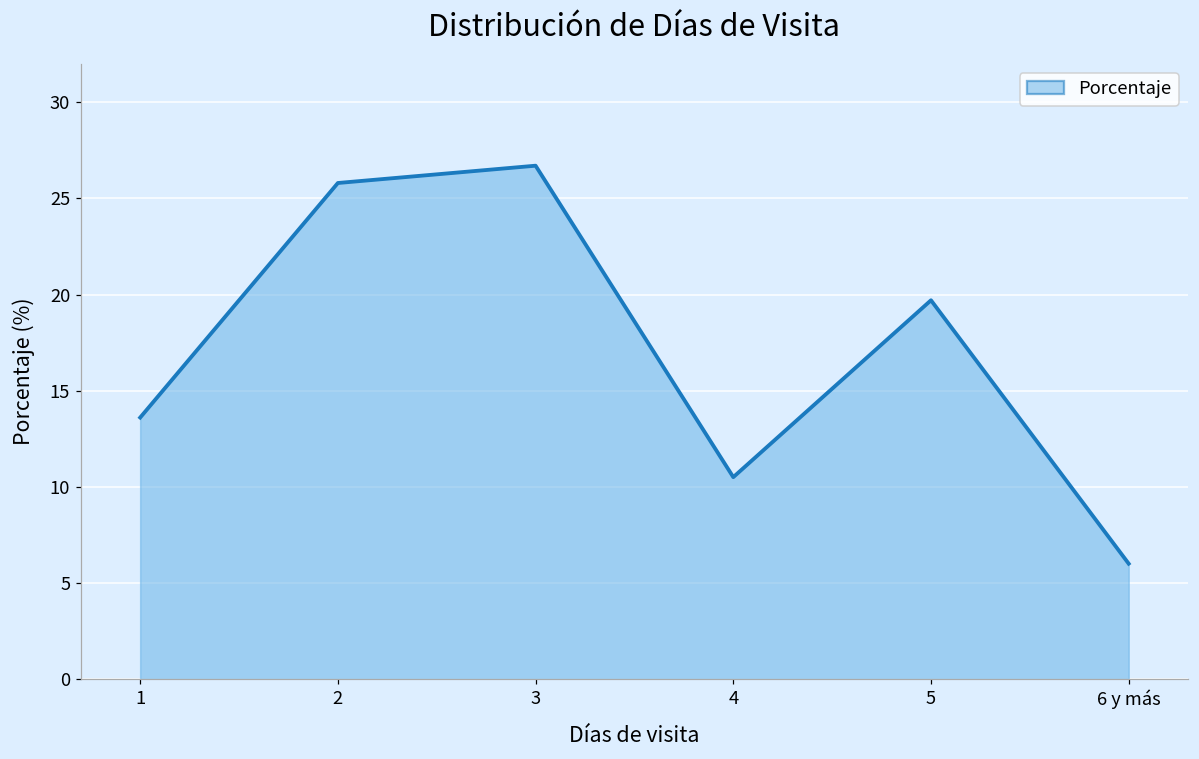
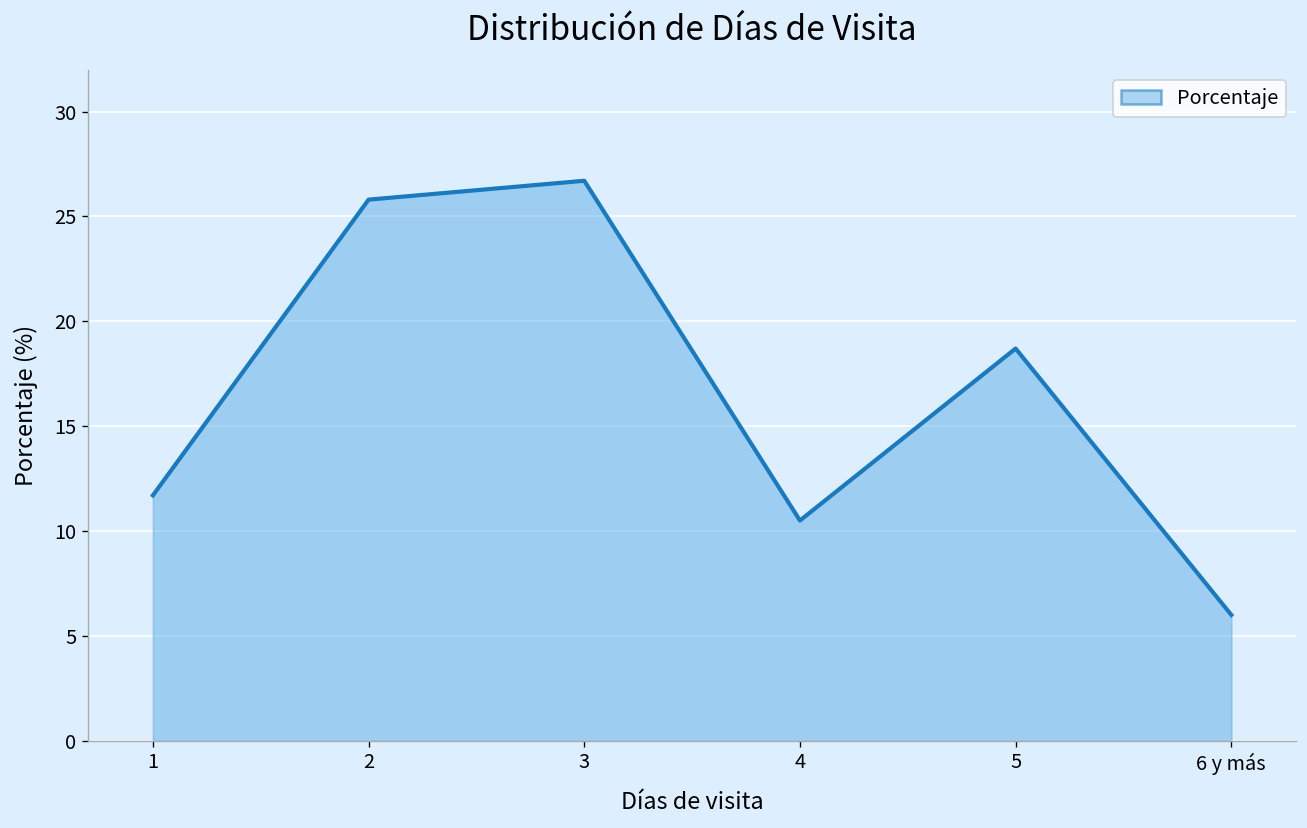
1: 13.6 -> 11.7
5: 19.7 -> 18.7
